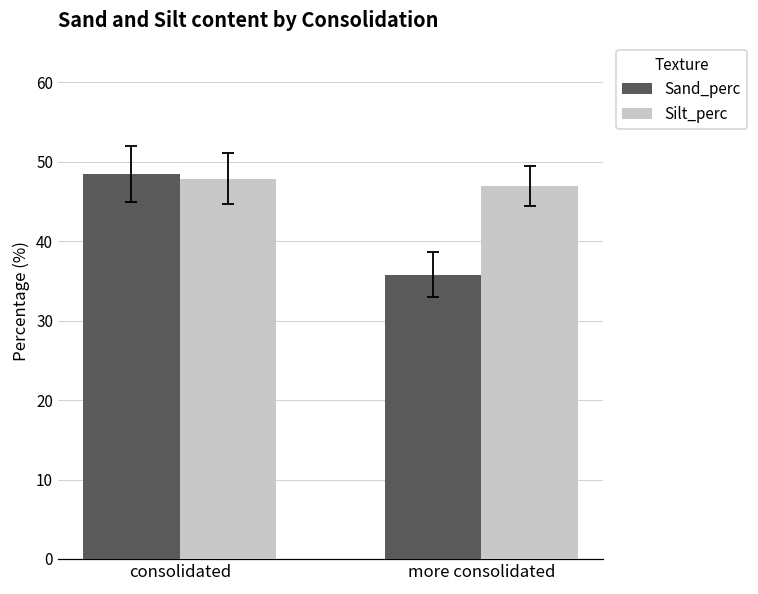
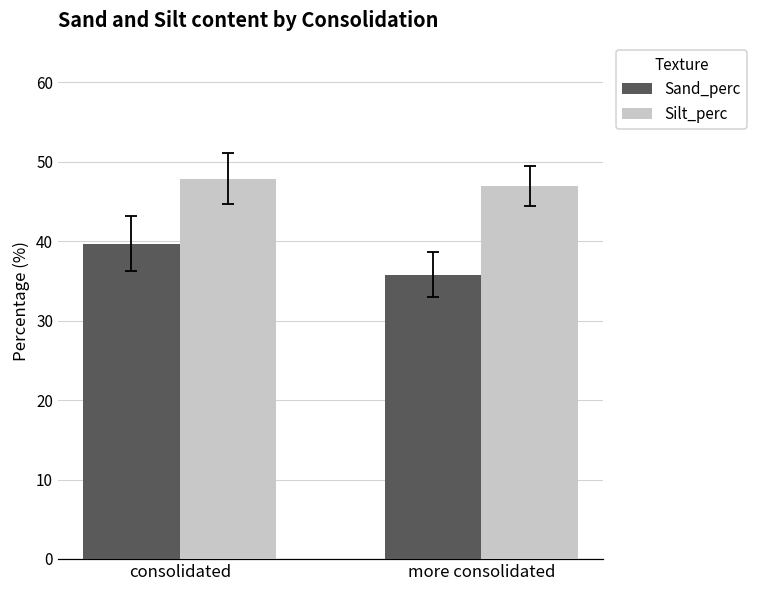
Sand_perc, consolidated: 49 -> 40
